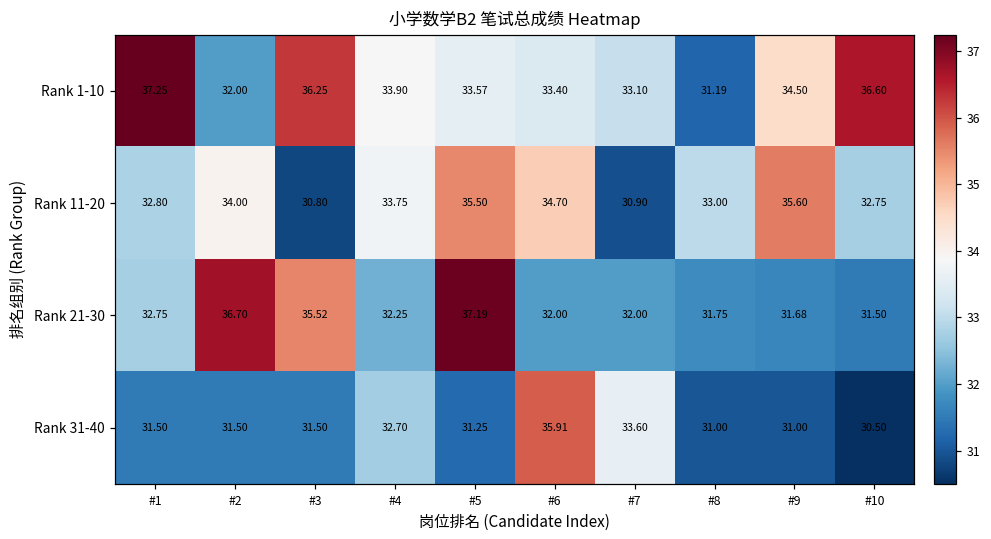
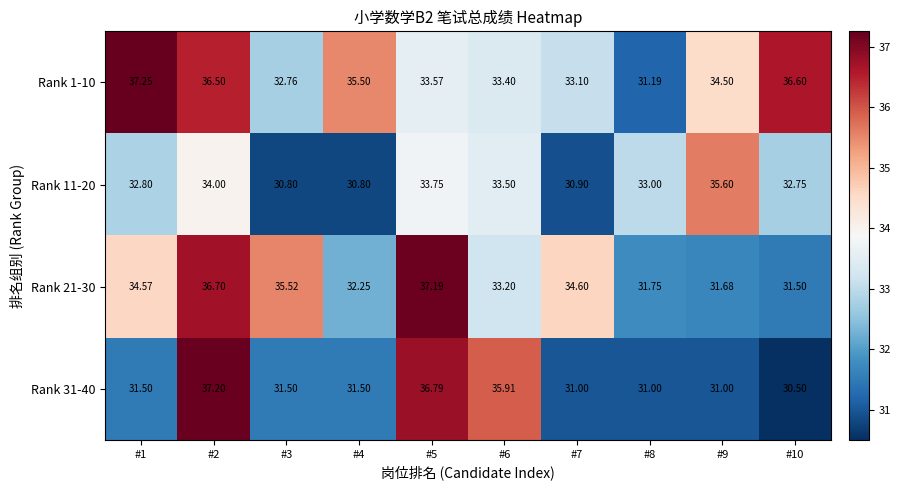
Rank 1-10, #2: 32.00 -> 36.50
Rank 1-10, #3: 36.25 -> 32.76
Rank 1-10, #4: 33.90 -> 35.50
Rank 11-20, #4: 33.75 -> 30.80
Rank 11-20, #5: 35.50 -> 33.75
Rank 11-20, #6: 34.70 -> 33.50
Rank 21-30, #1: 32.75 -> 34.57
Rank 21-30, #6: 32.00 -> 33.20
Rank 21-30, #7: 32.00 -> 34.60
Rank 31-40, #2: 31.50 -> 37.20
Rank 31-40, #4: 32.70 -> 31.50
Rank 31-40, #5: 31.25 -> 36.79
Rank 31-40, #7: 33.60 -> 31.00
